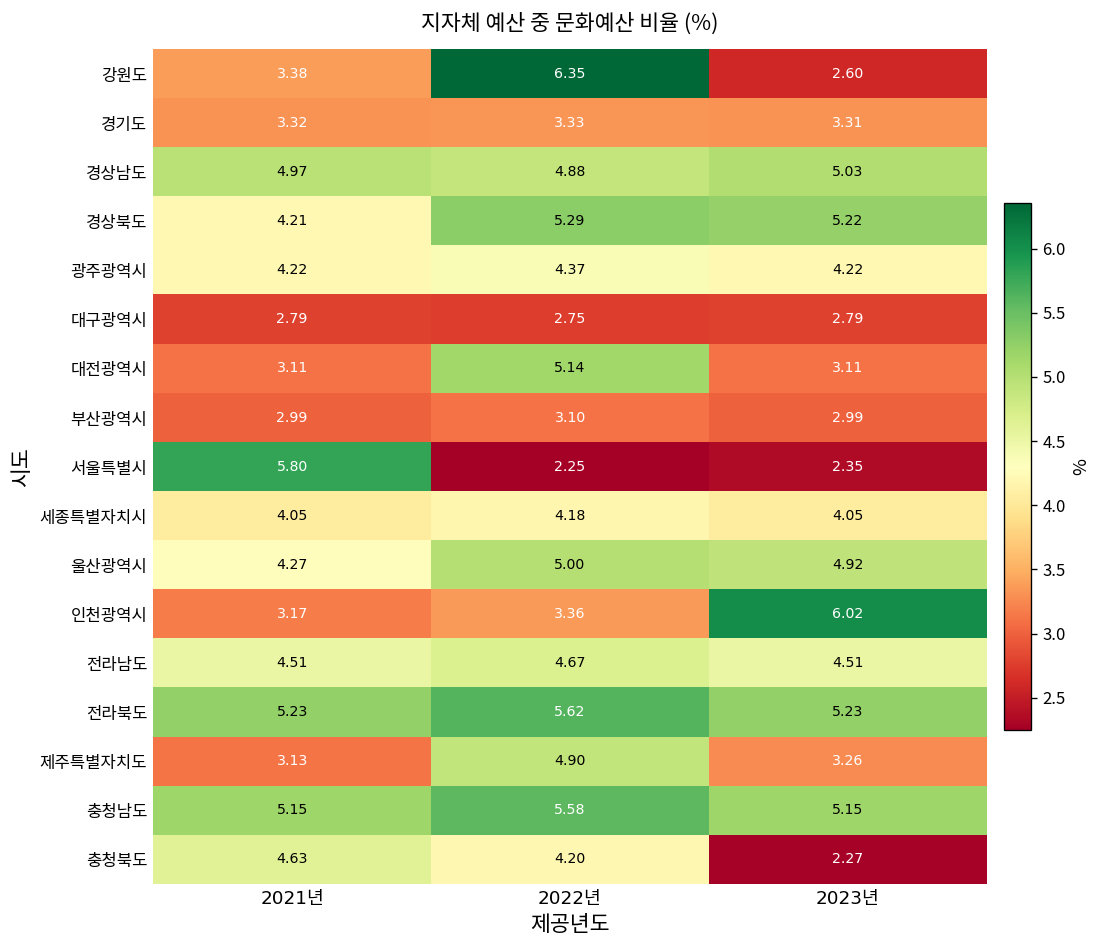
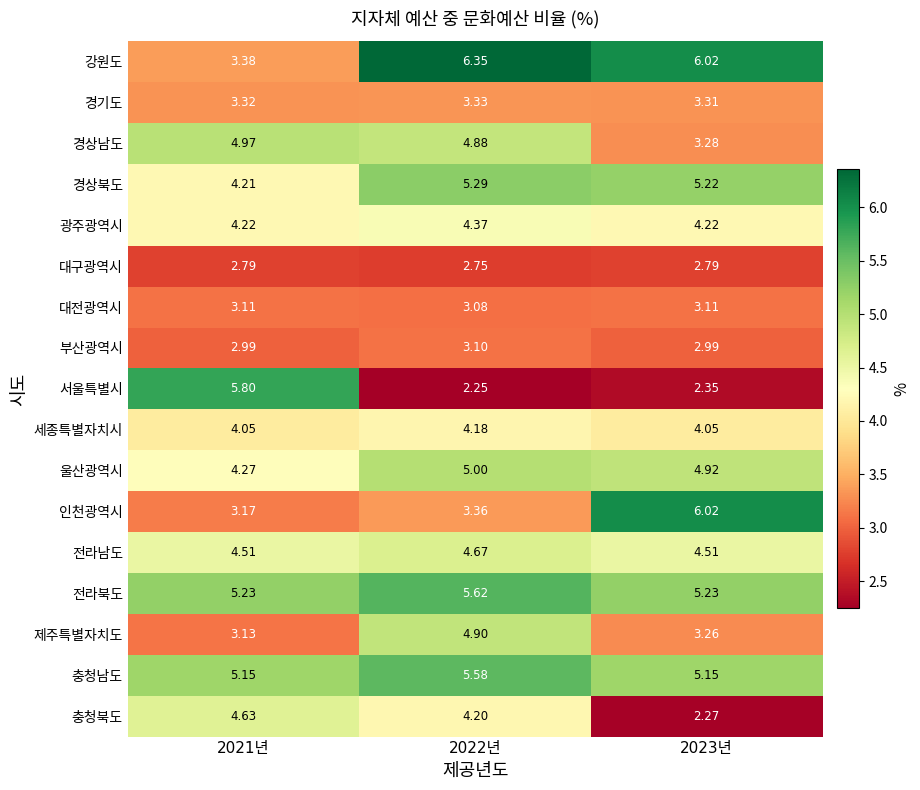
강원도, 2023년: 2.60 -> 6.02
경상남도, 2023년: 5.03 -> 3.28
대전광역시, 2022년: 5.14 -> 3.08
